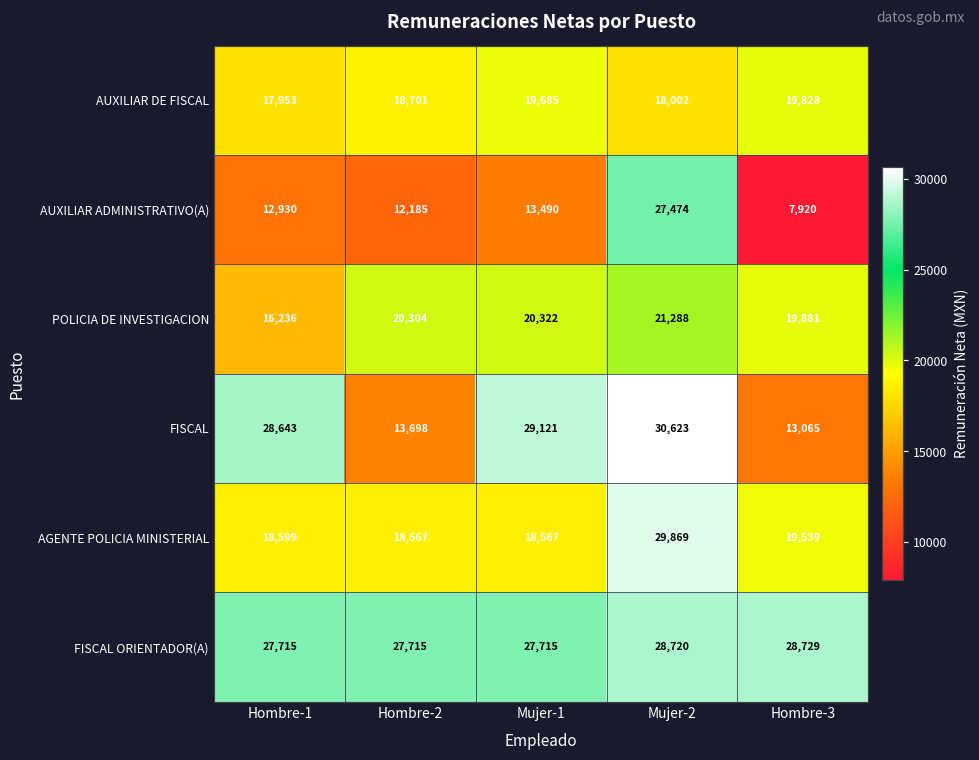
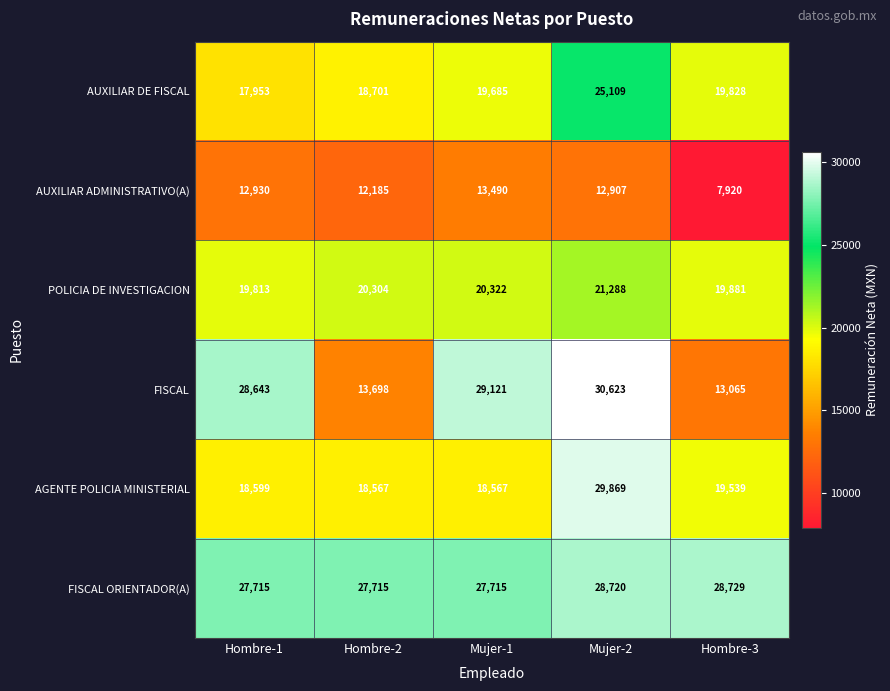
AUXILIAR DE FISCAL, Mujer-2: 18,002 -> 25,109
AUXILIAR ADMINISTRATIVO(A), Mujer-2: 27,474 -> 12,907
POLICIA DE INVESTIGACION, Hombre-1: 16,236 -> 19,813
